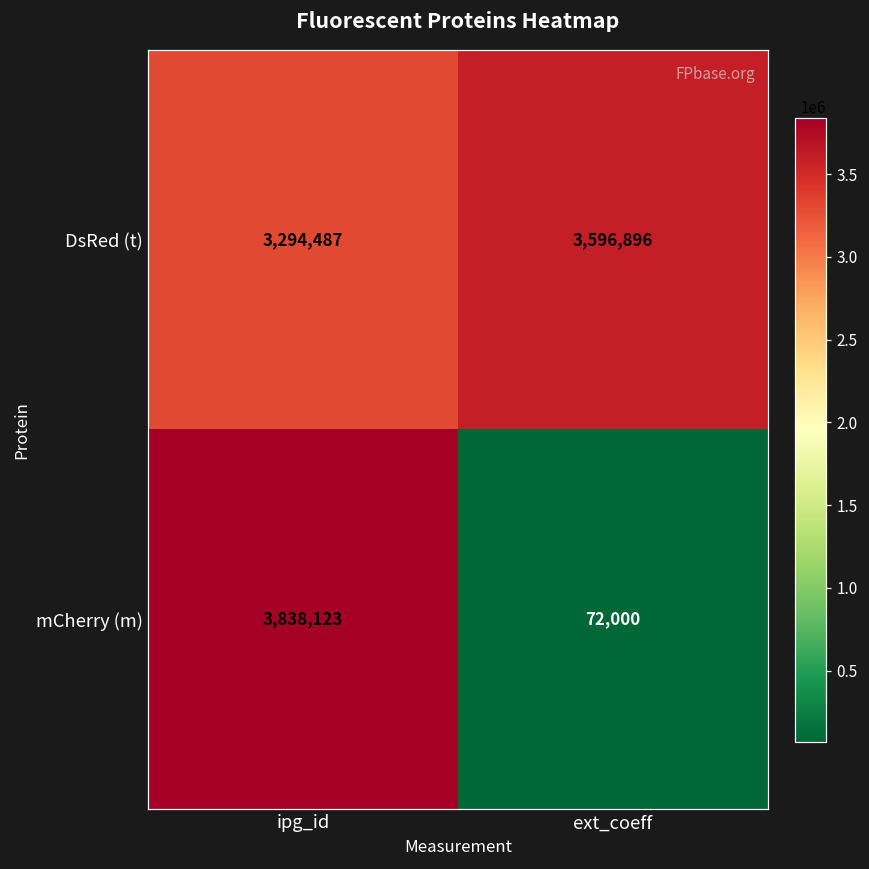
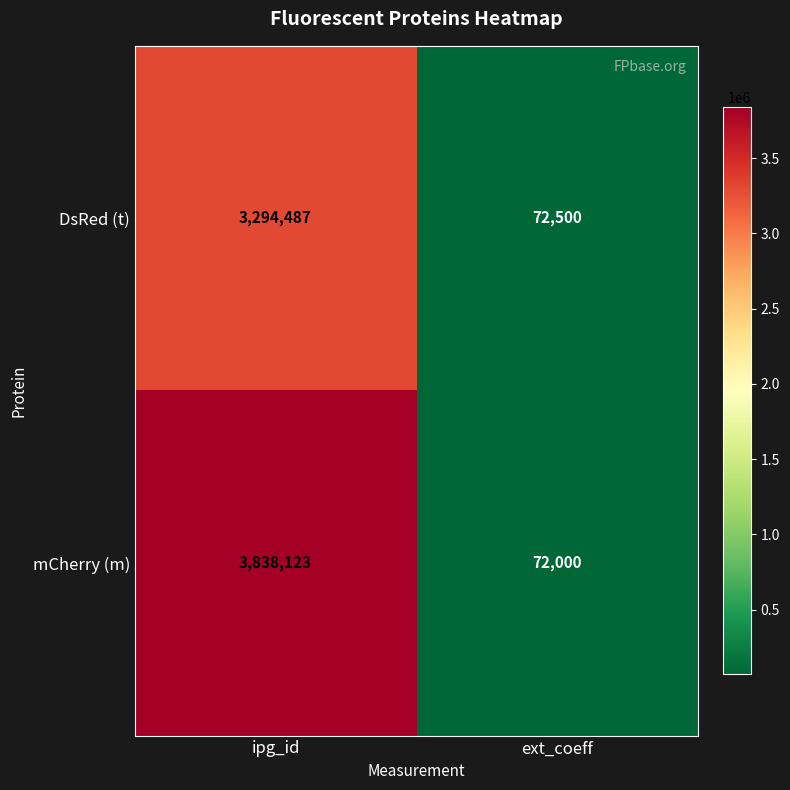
DsRed (t), ext_coeff: 3,596,896 -> 72,500
